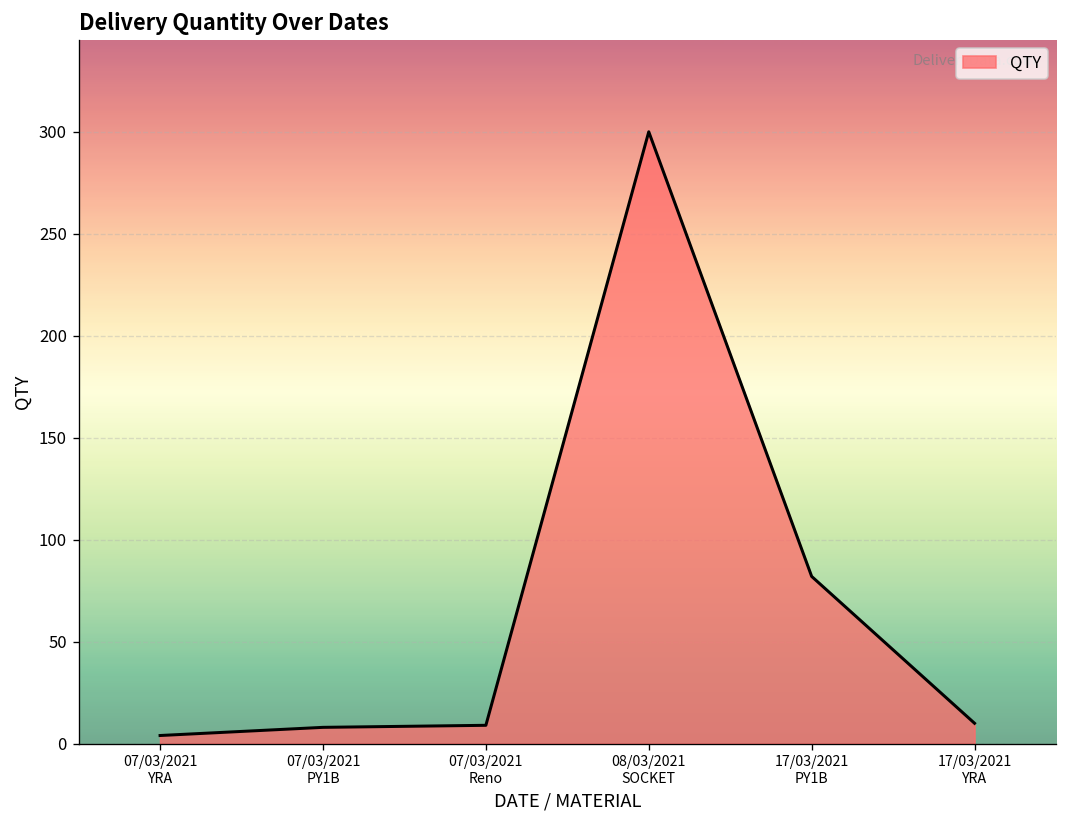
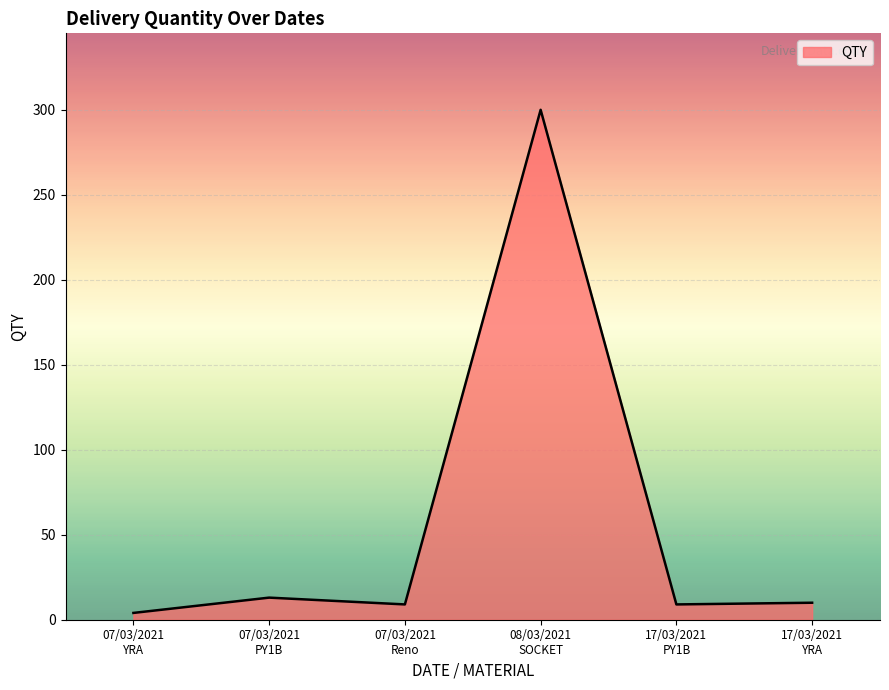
07/03/2021 PY1B: 8 -> 13
17/03/2021 PY1B: 82 -> 9
